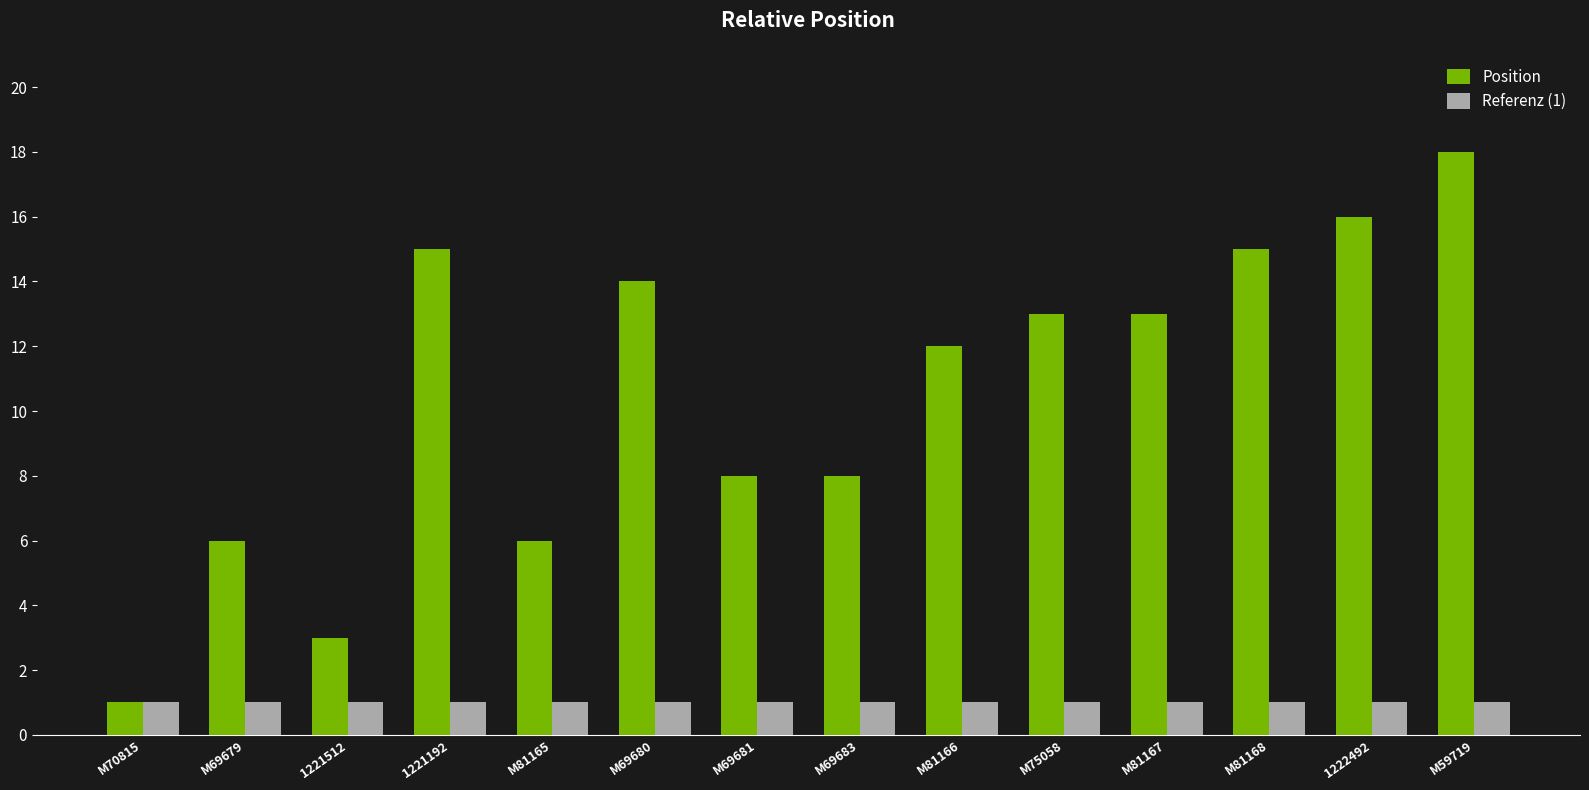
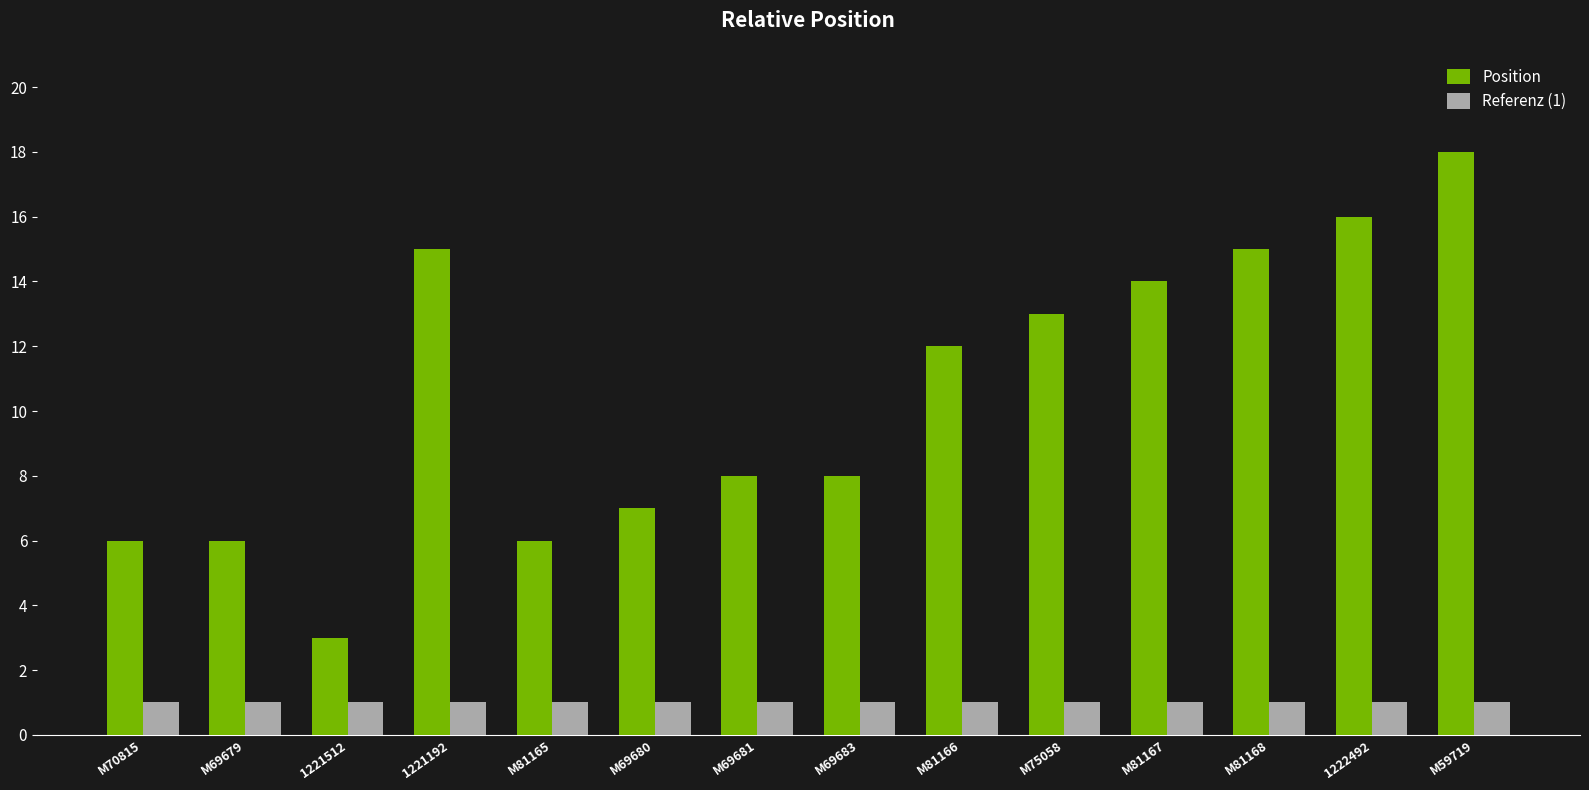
Position, M70815: 1 -> 6
Position, M69680: 14 -> 7
Position, M81167: 13 -> 14
